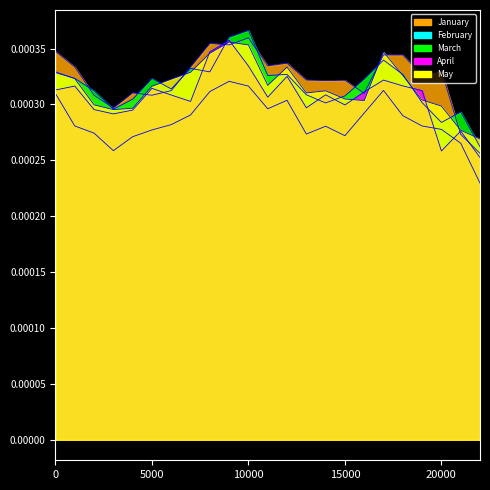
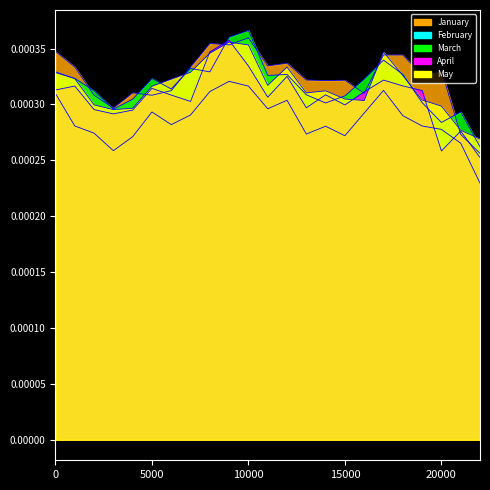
February, 5000: 0.000277 -> 0.000293
